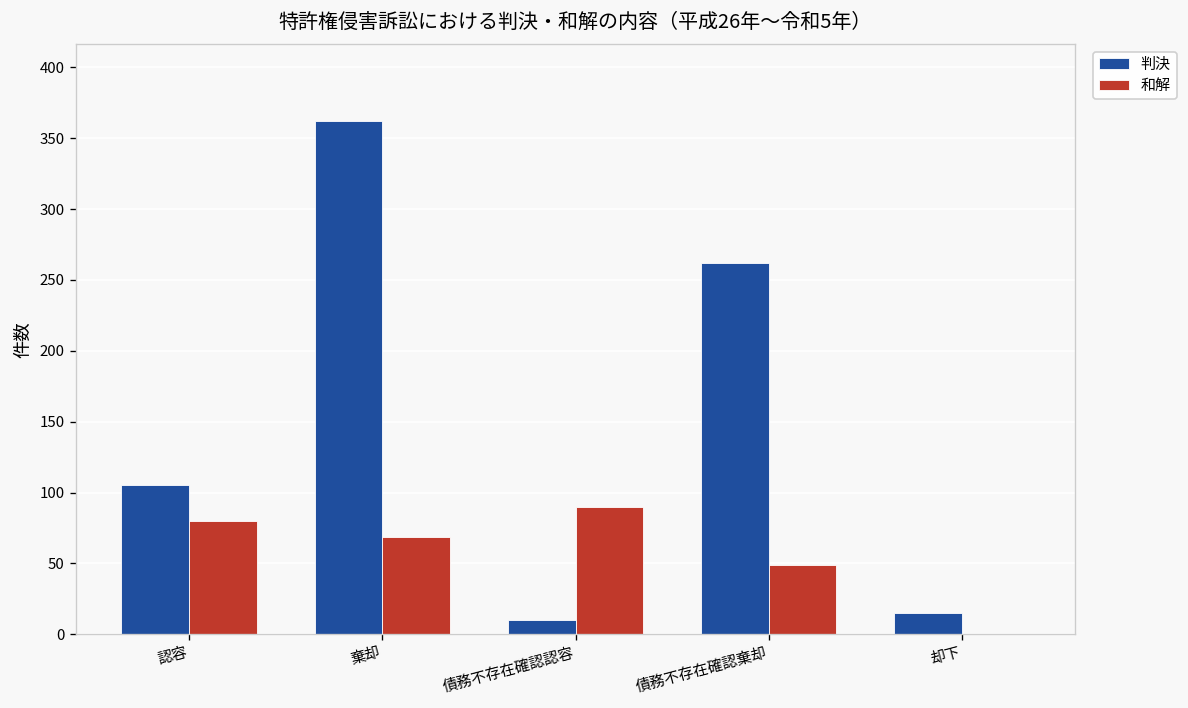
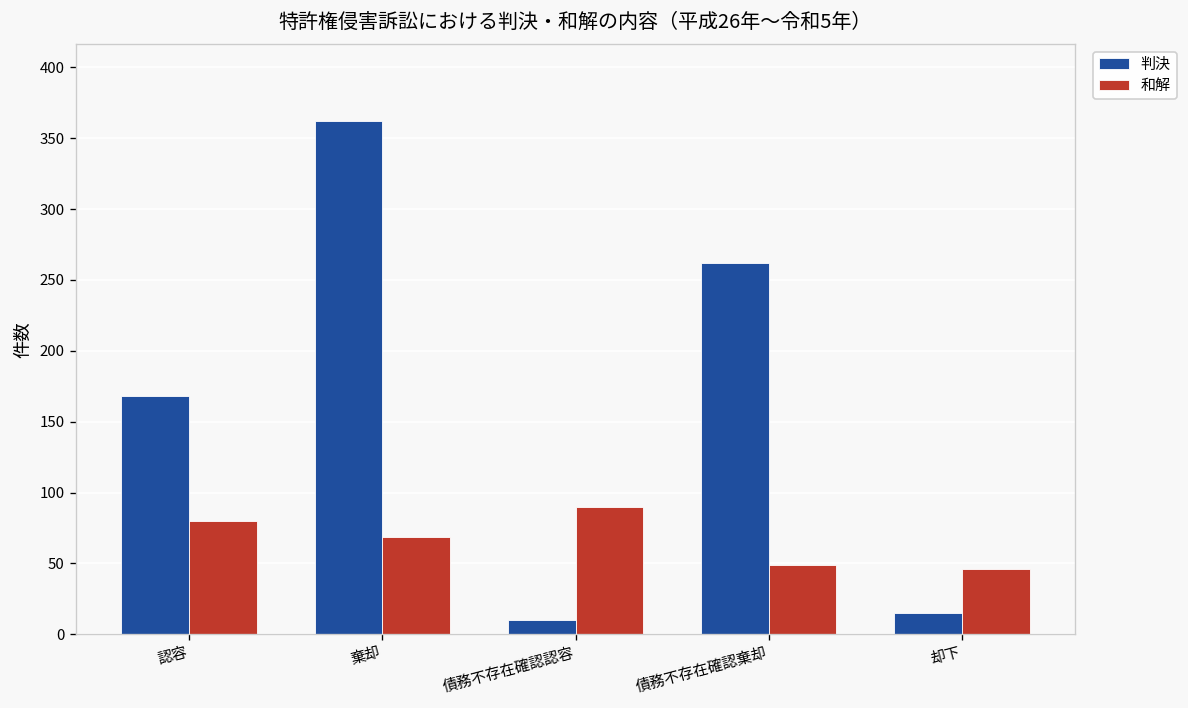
判決, 認容: 105 -> 168
和解, 却下: 0 -> 46
